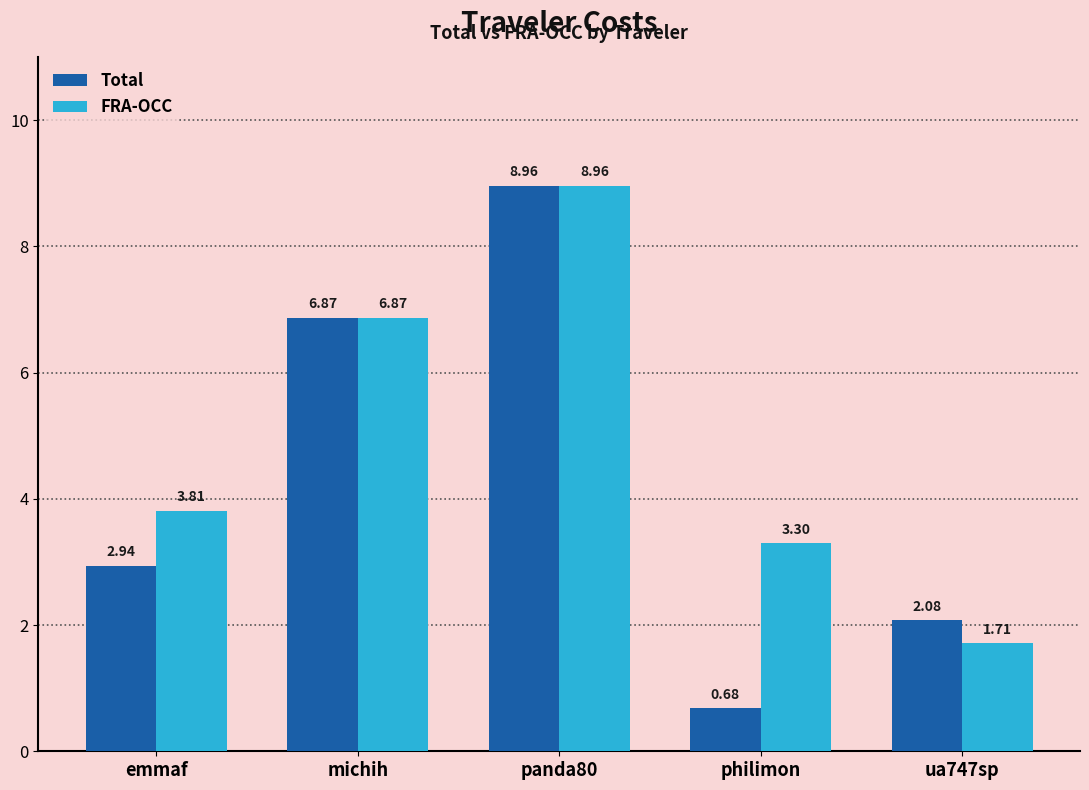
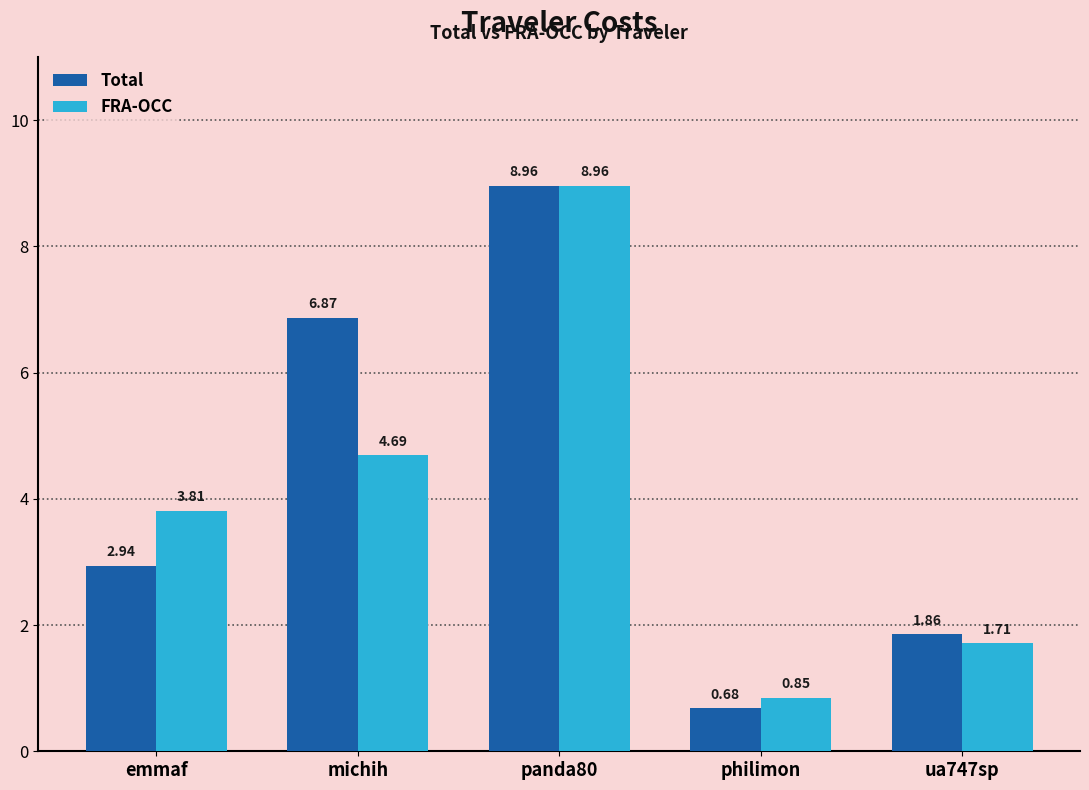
FRA-OCC, michih: 6.87 -> 4.69
FRA-OCC, philimon: 3.30 -> 0.85
Total, ua747sp: 2.08 -> 1.86
